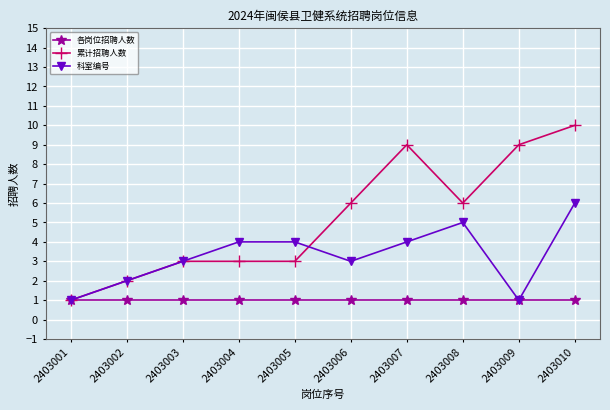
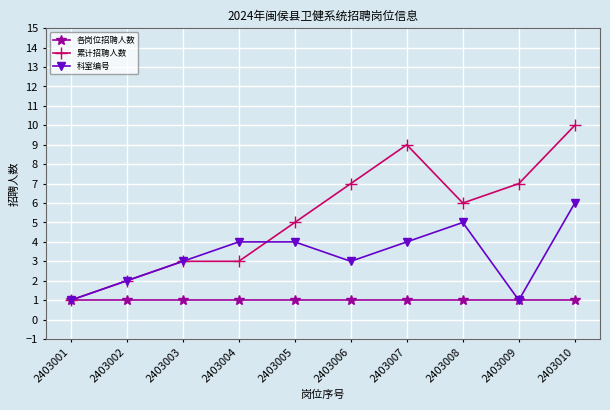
累计招聘人数, 2403005: 3 -> 5
累计招聘人数, 2403006: 6 -> 7
累计招聘人数, 2403009: 9 -> 7
